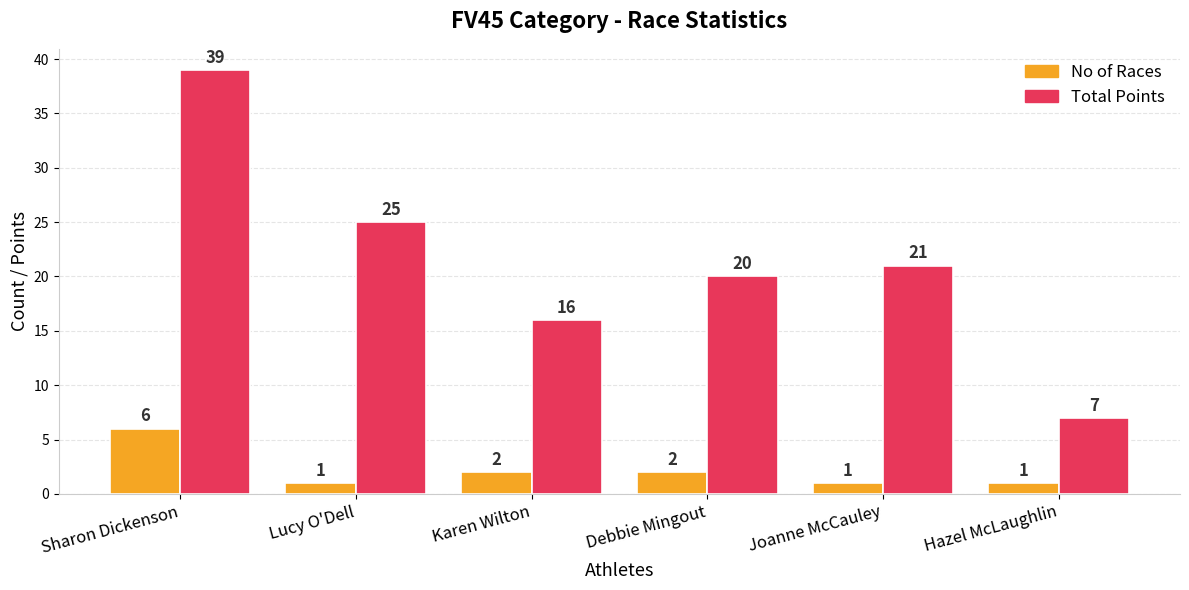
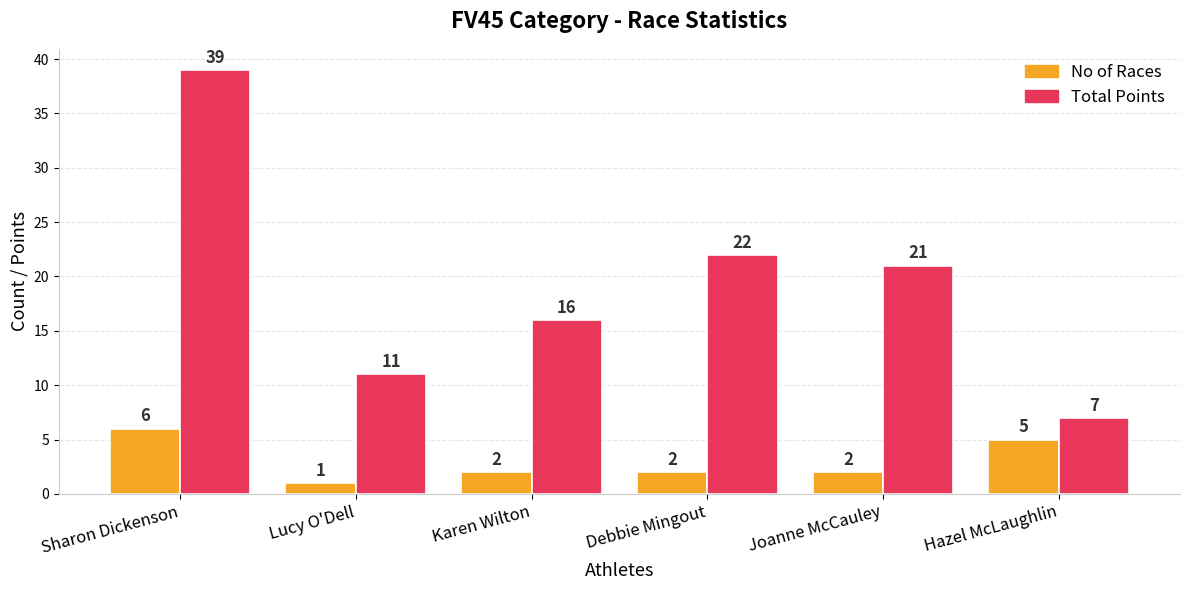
Total Points, Lucy O'Dell: 25 -> 11
Total Points, Debbie Mingout: 20 -> 22
No of Races, Joanne McCauley: 1 -> 2
No of Races, Hazel McLaughlin: 1 -> 5
